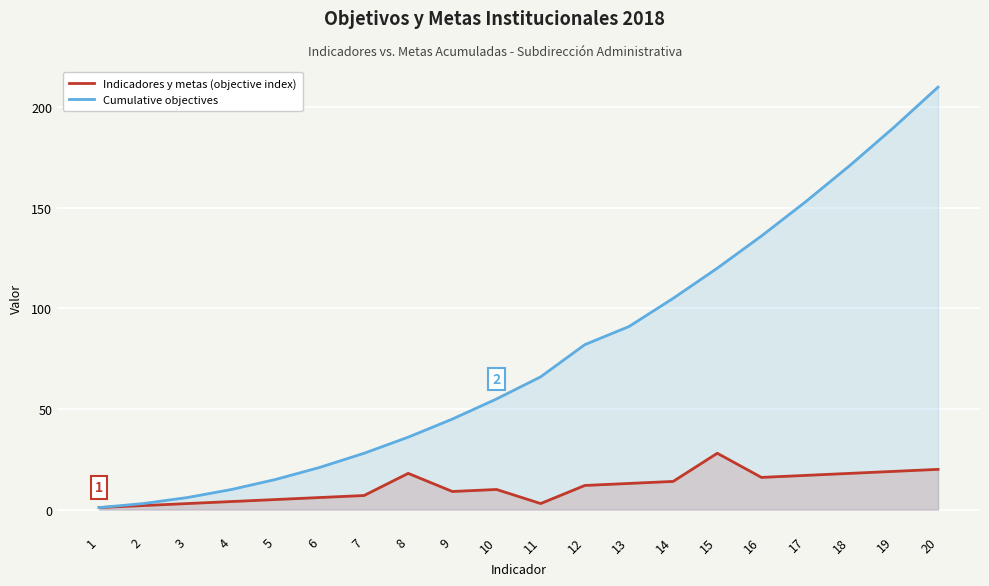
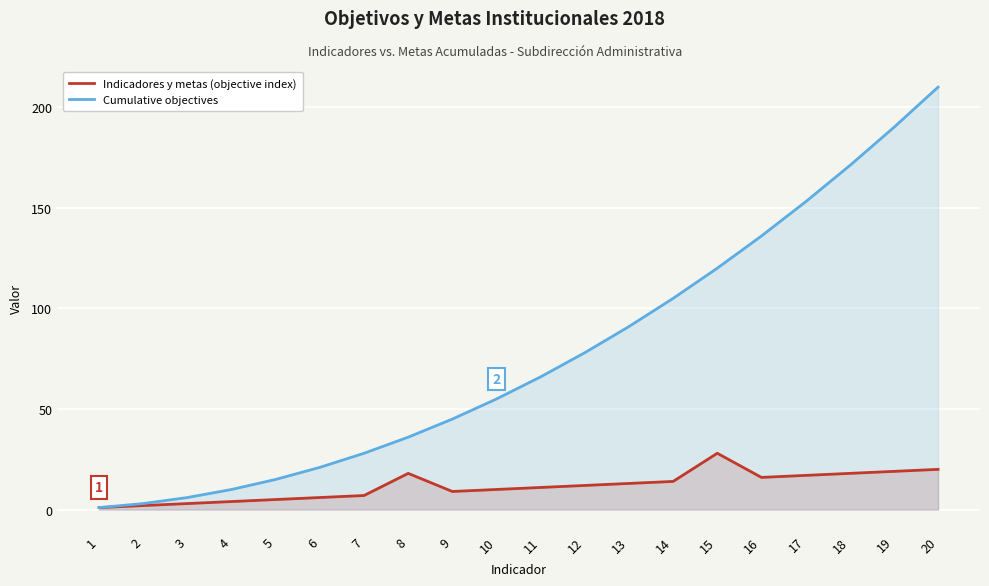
Indicadores y metas (objective index), 11: 3 -> 11
Cumulative objectives, 12: 82 -> 78
